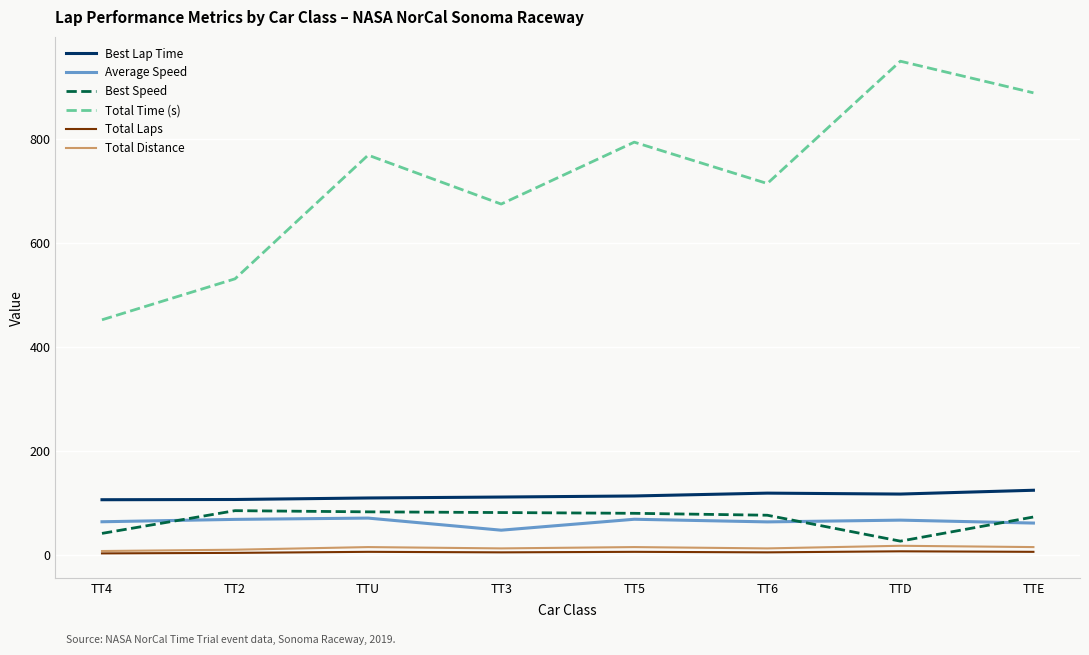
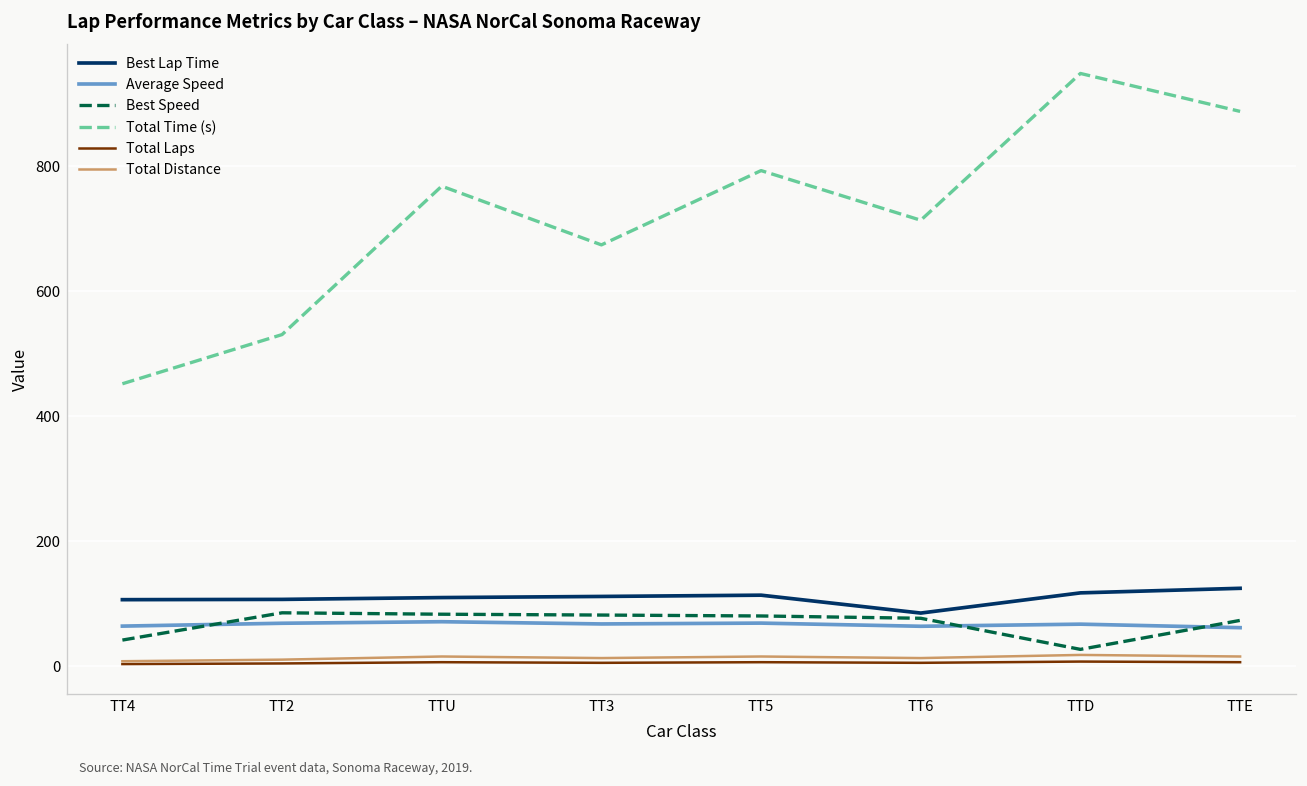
Average Speed, TT3: 50 -> 70
Best Lap Time, TT6: 120 -> 80
